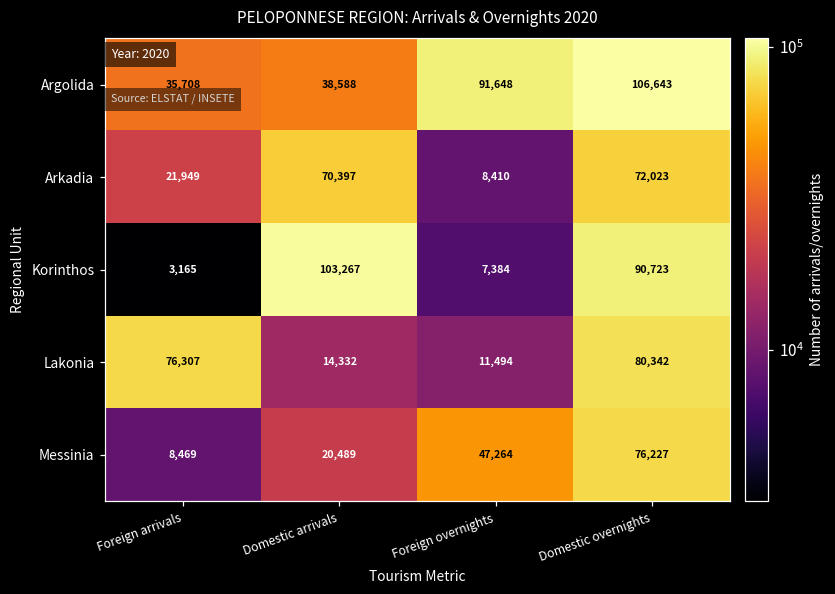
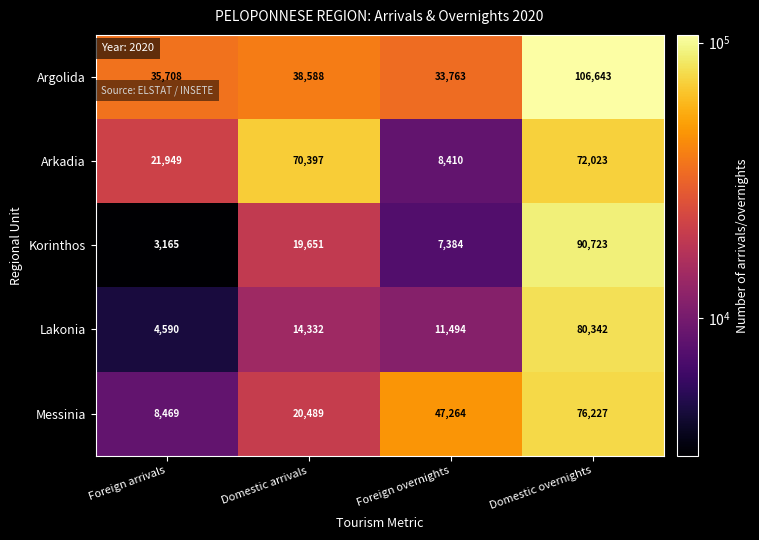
Argolida, Foreign overnights: 91,648 -> 33,763
Korinthos, Domestic arrivals: 103,267 -> 19,651
Lakonia, Foreign arrivals: 76,307 -> 4,590
